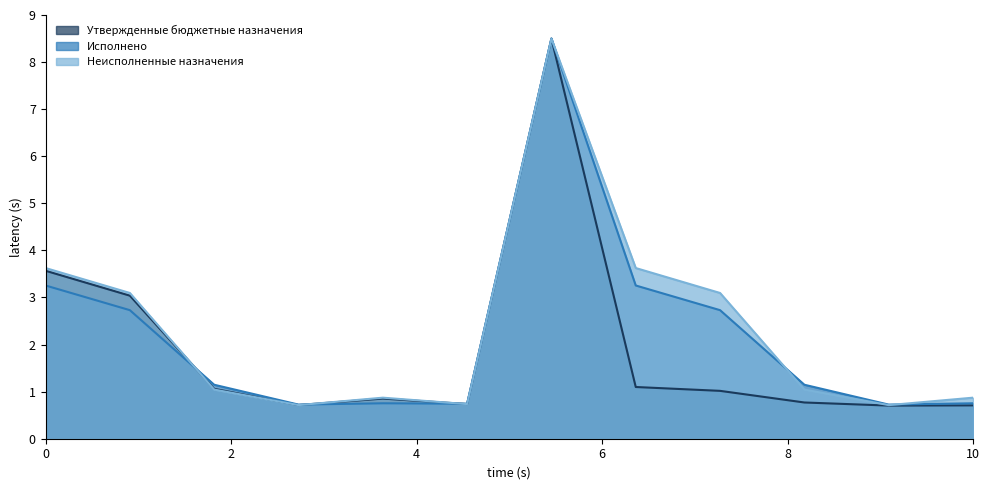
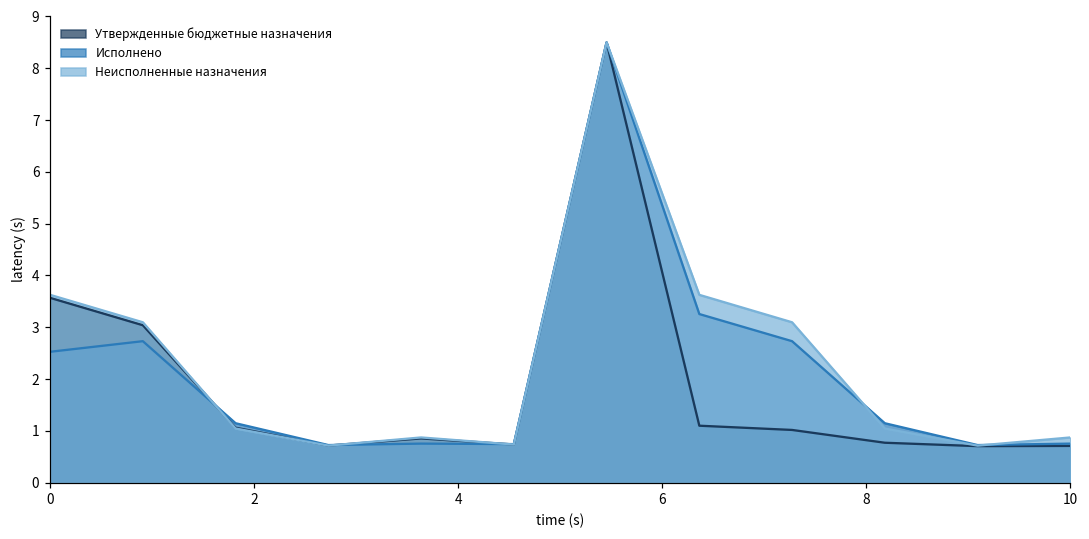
Исполнено, 0: 3.3 -> 2.5
